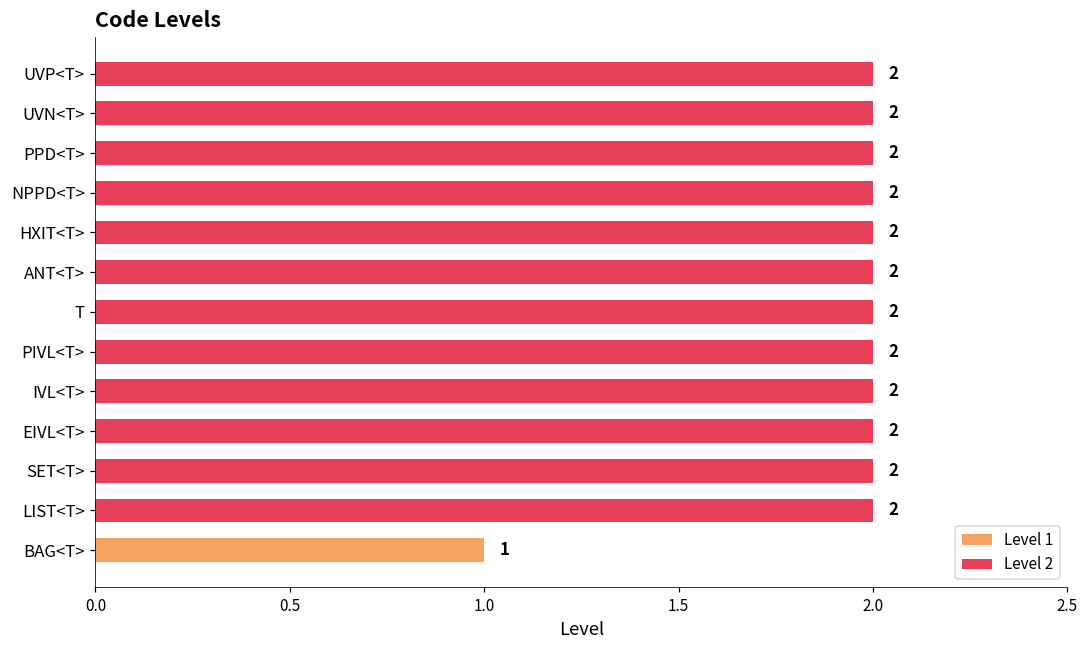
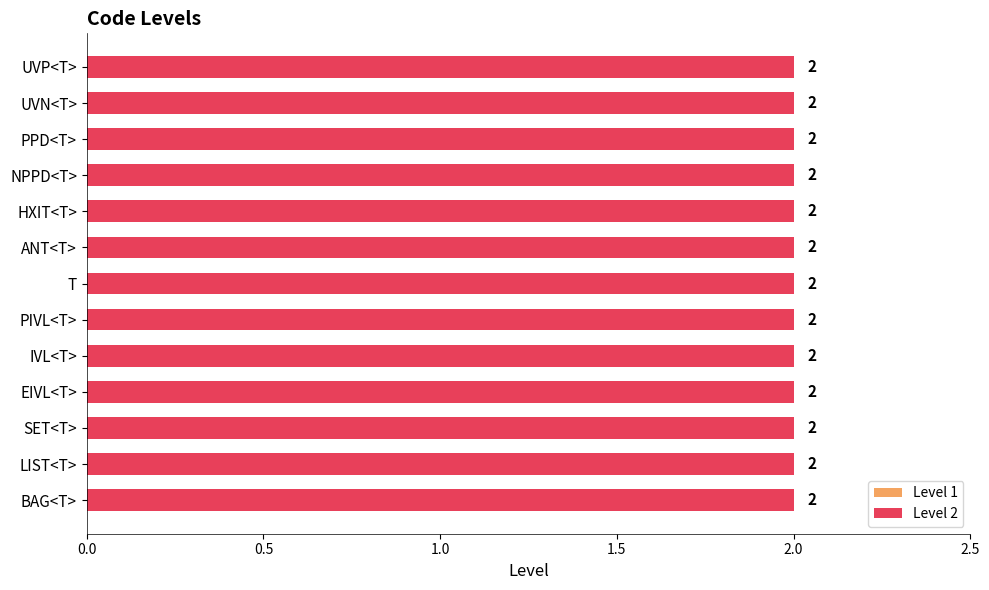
BAG<T>: 1 -> 2
